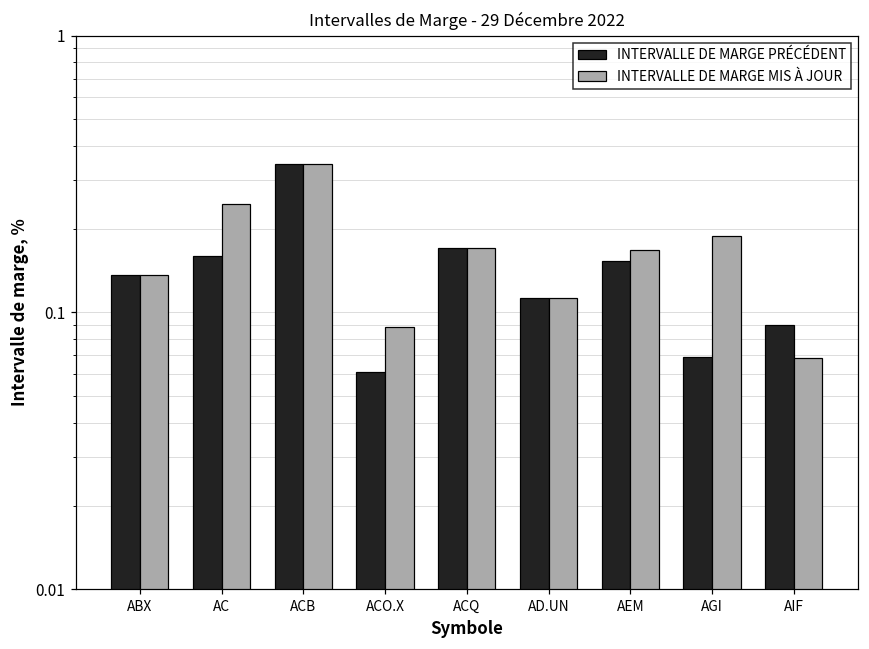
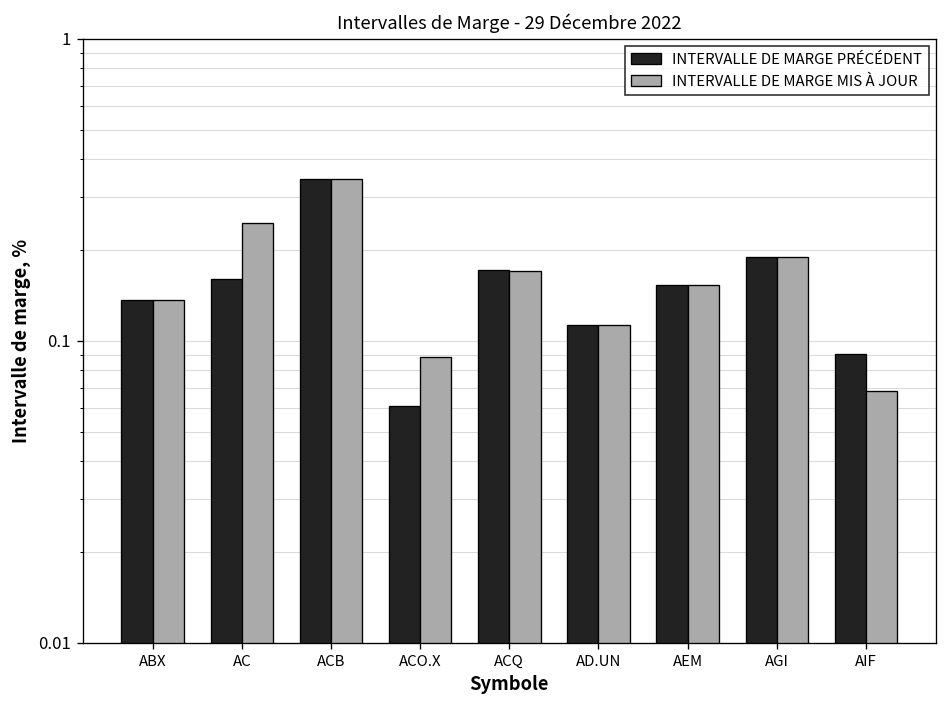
INTERVALLE DE MARGE MIS À JOUR, AEM: 0.17 -> 0.15
INTERVALLE DE MARGE PRÉCÉDENT, AGI: 0.069 -> 0.19
